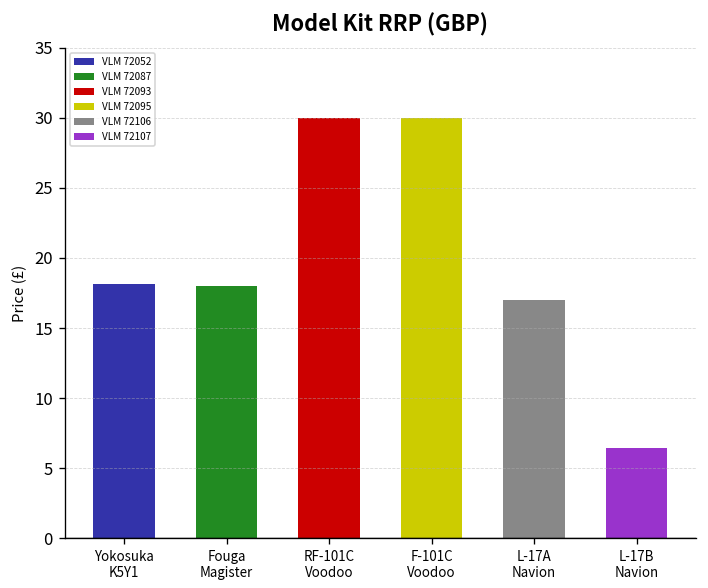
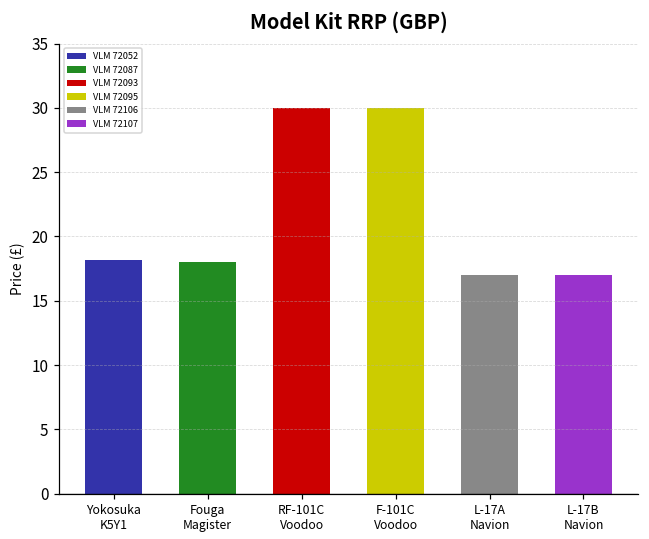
L-17B Navion: 6.4 -> 17.0
